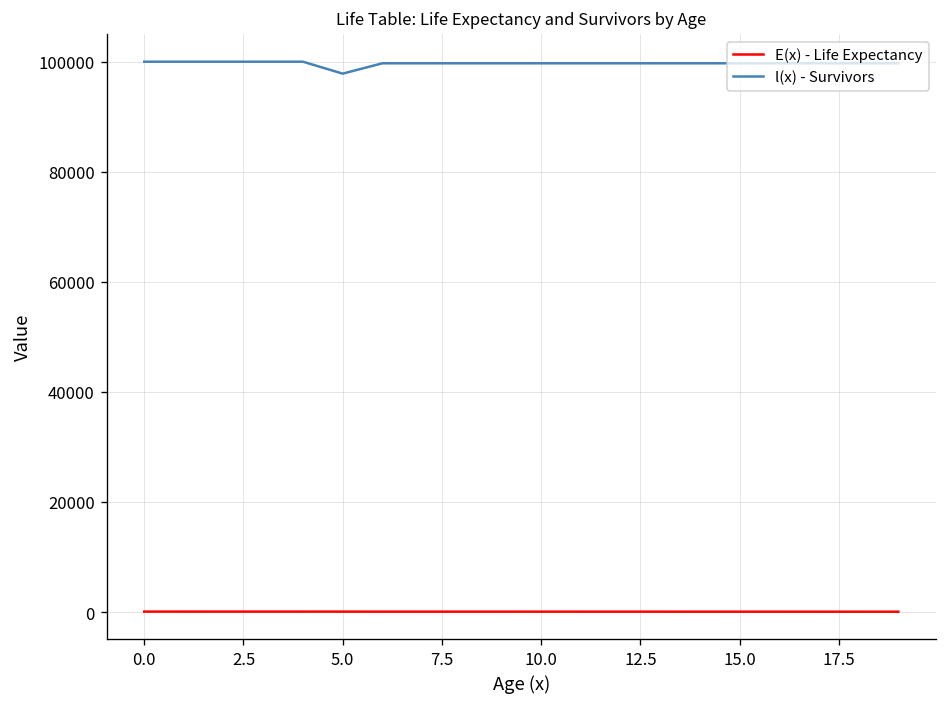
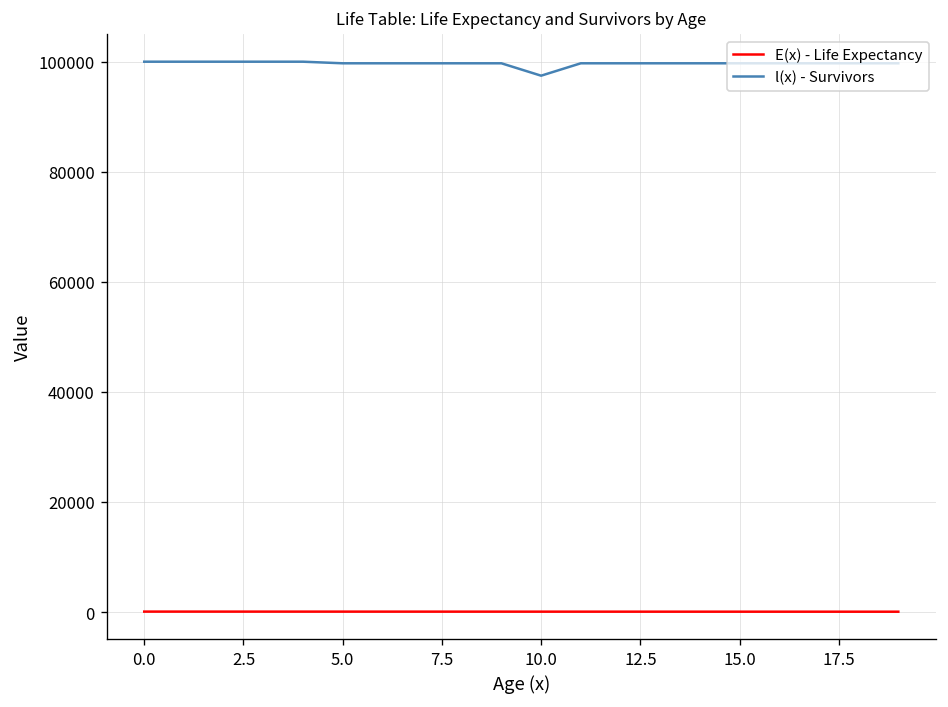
l(x) - Survivors, 5.0: 98000 -> 100000
l(x) - Survivors, 10.0: 100000 -> 97000
